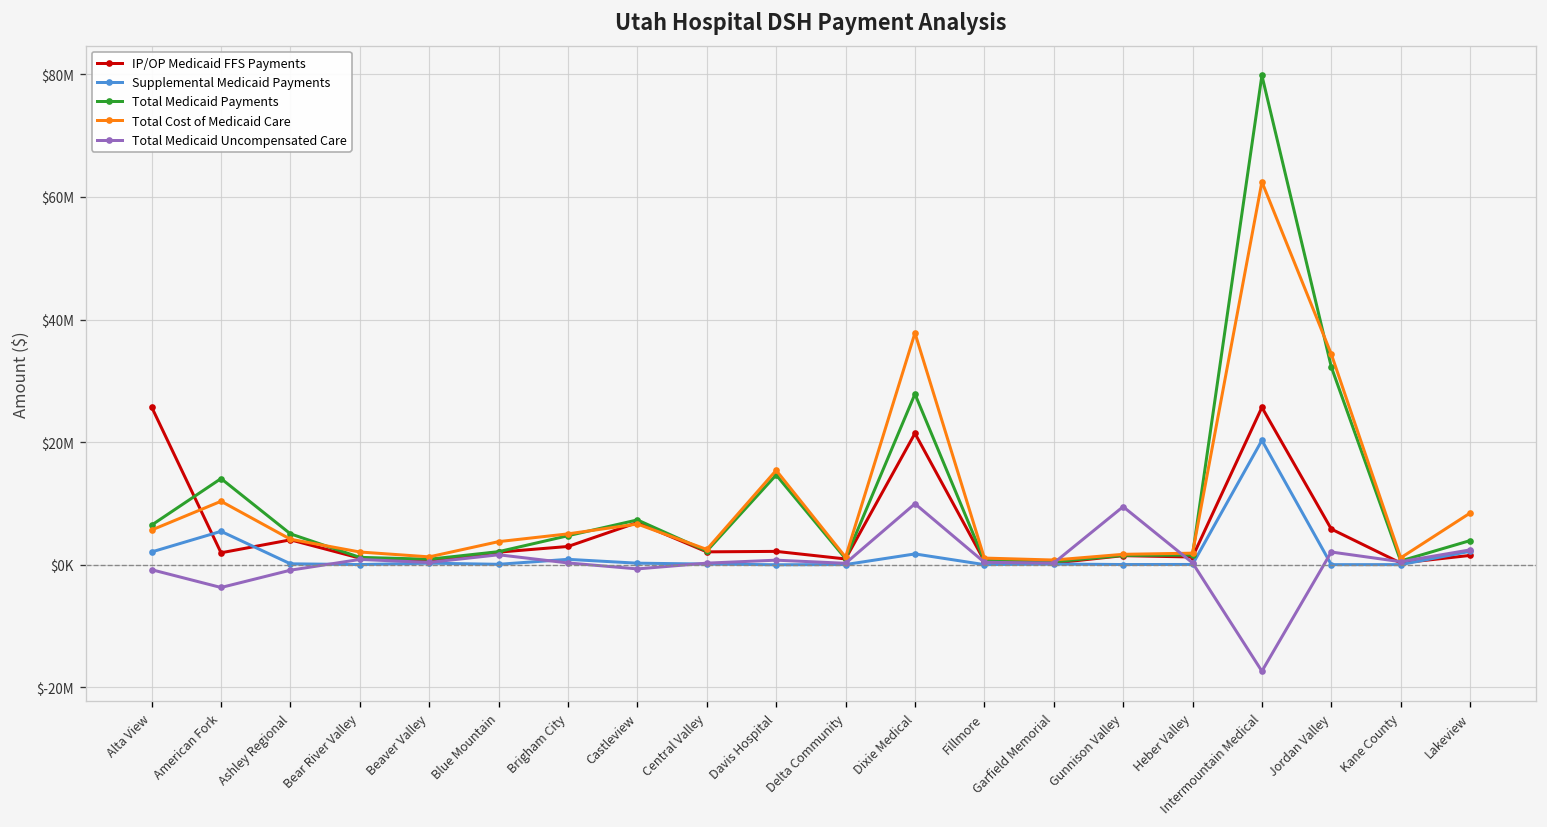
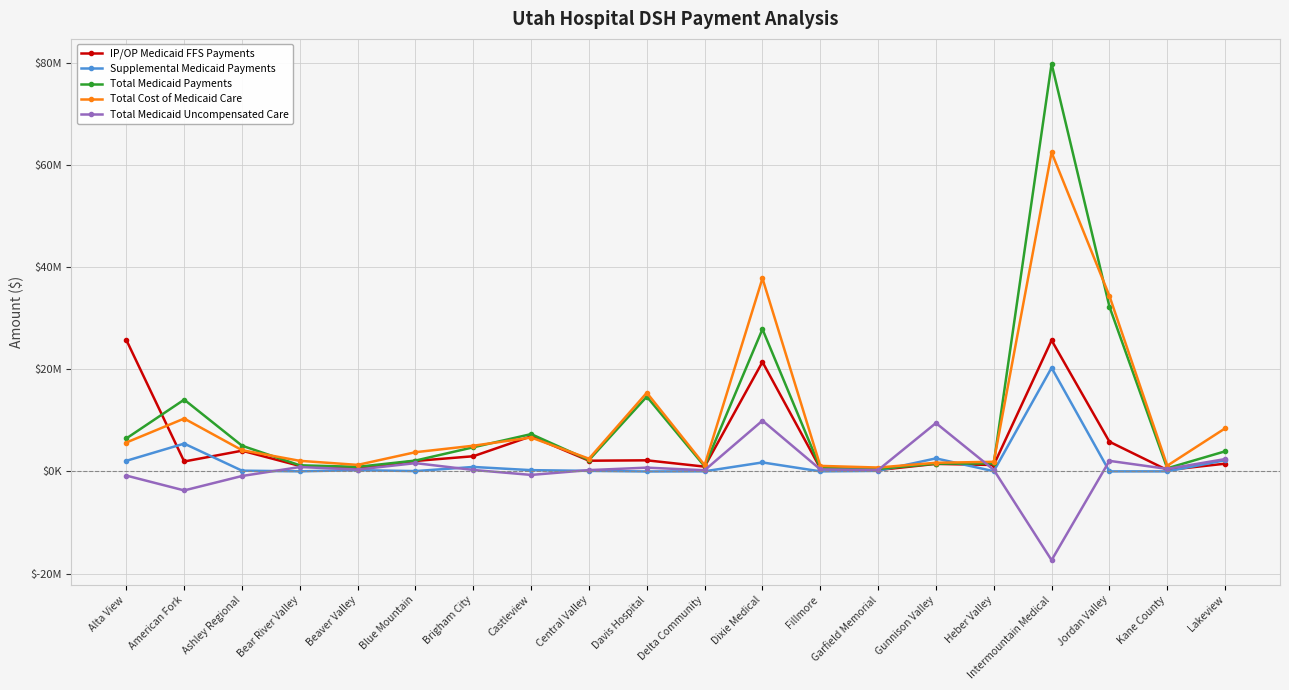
Supplemental Medicaid Payments, Gunnison Valley: $0 -> $3000000
